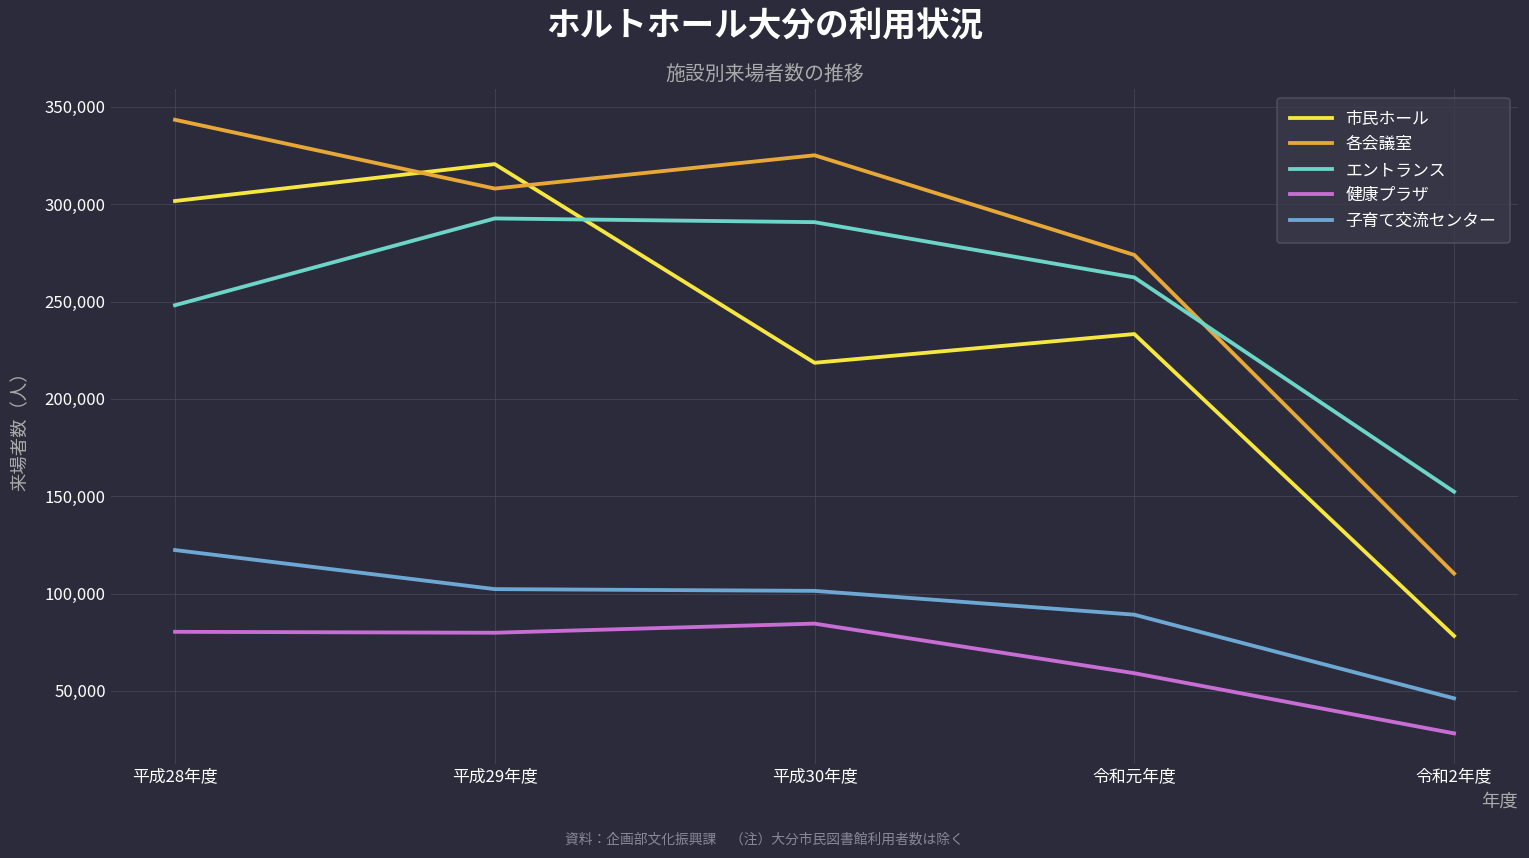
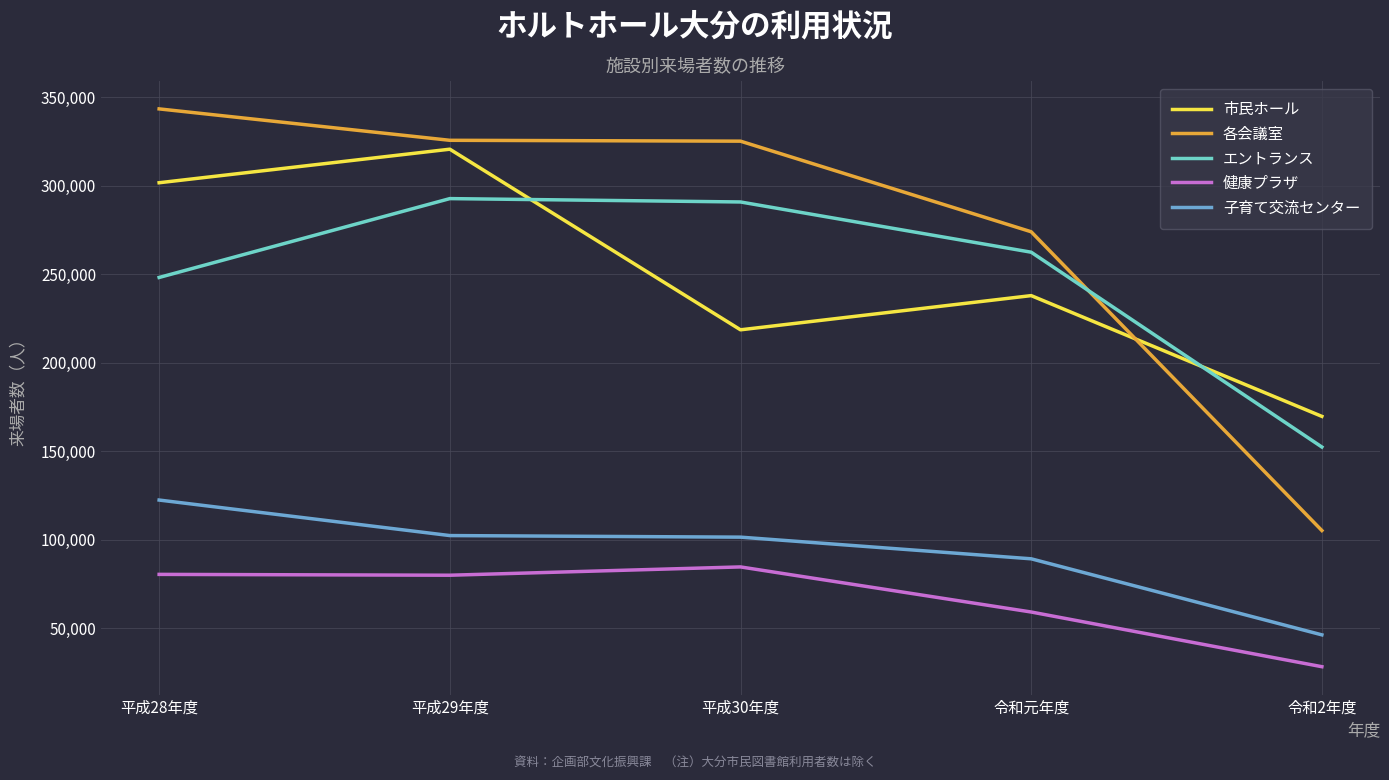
各会議室, 平成29年度: 308,000 -> 326,000
市民ホール, 令和元年度: 233,000 -> 238,000
市民ホール, 令和2年度: 78,000 -> 170,000
各会議室, 令和2年度: 110,000 -> 105,000
